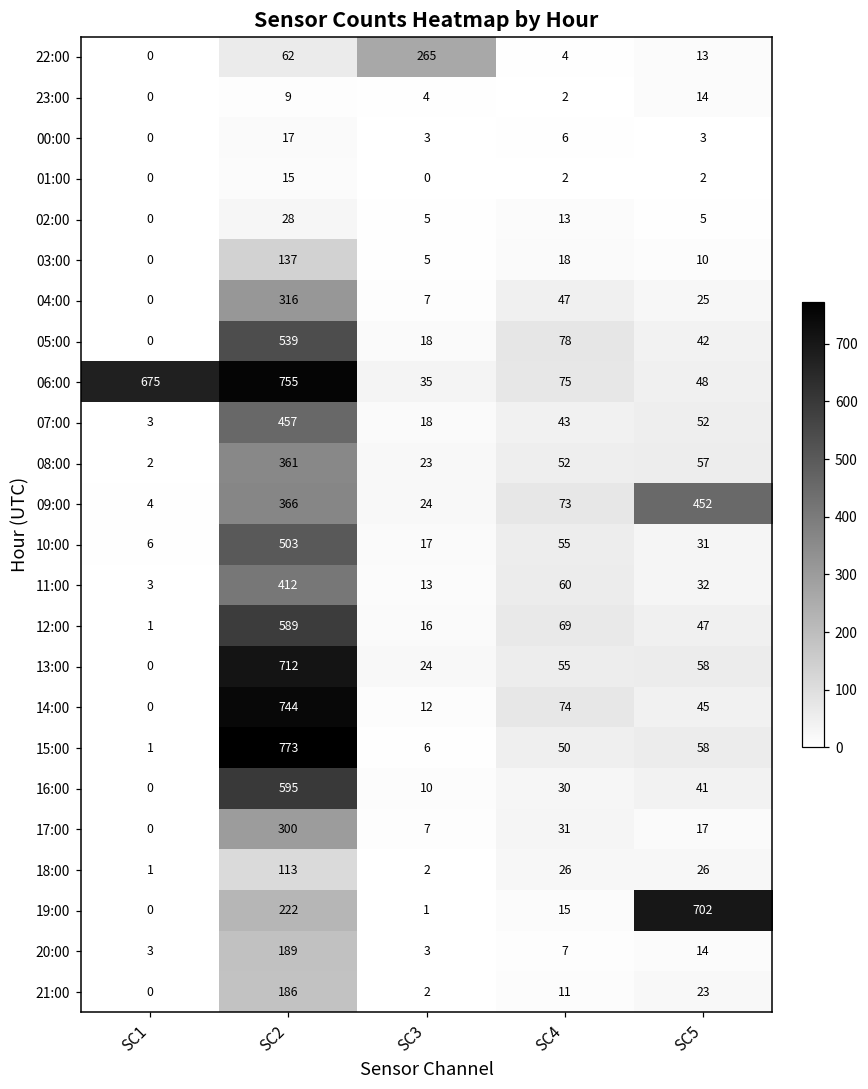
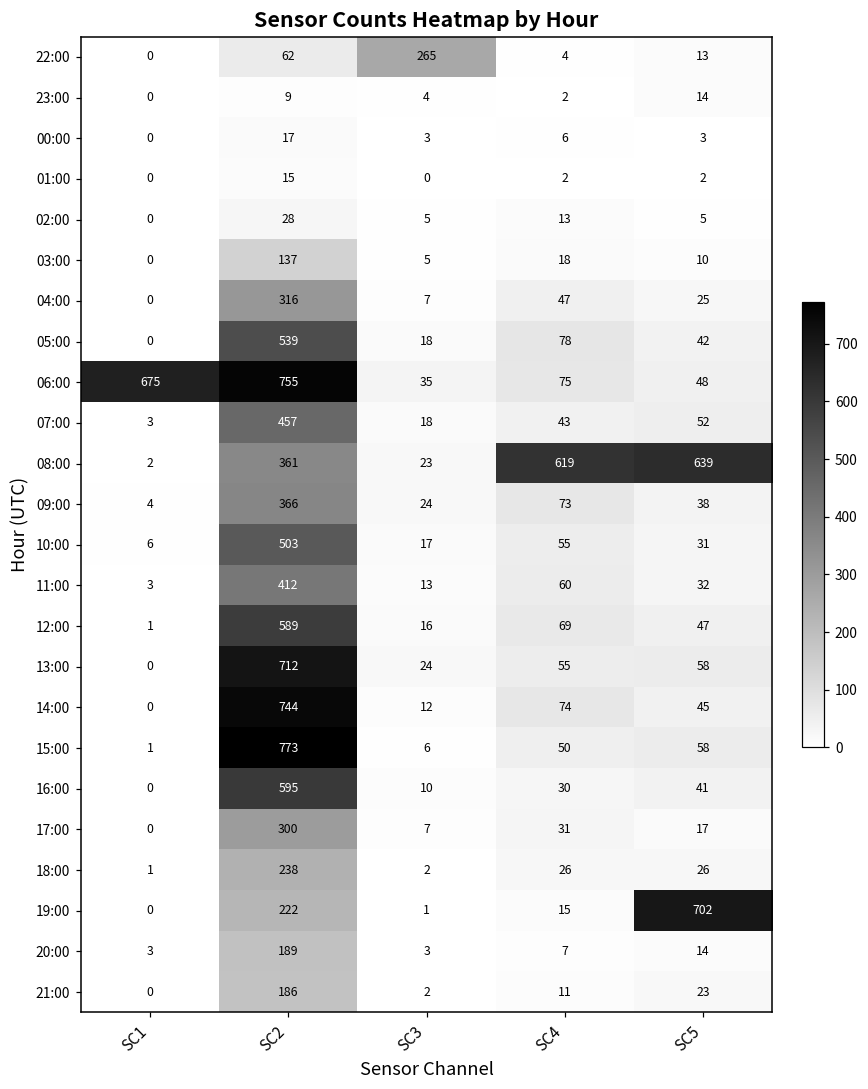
08:00, SC4: 52 -> 619
08:00, SC5: 57 -> 639
09:00, SC5: 452 -> 38
18:00, SC2: 113 -> 238
